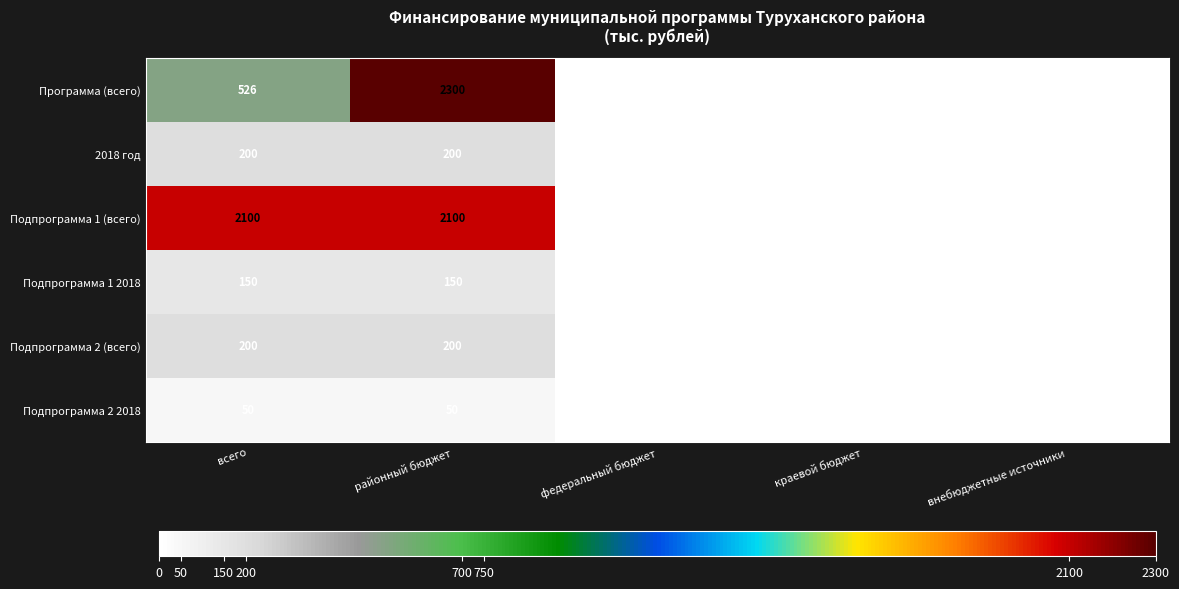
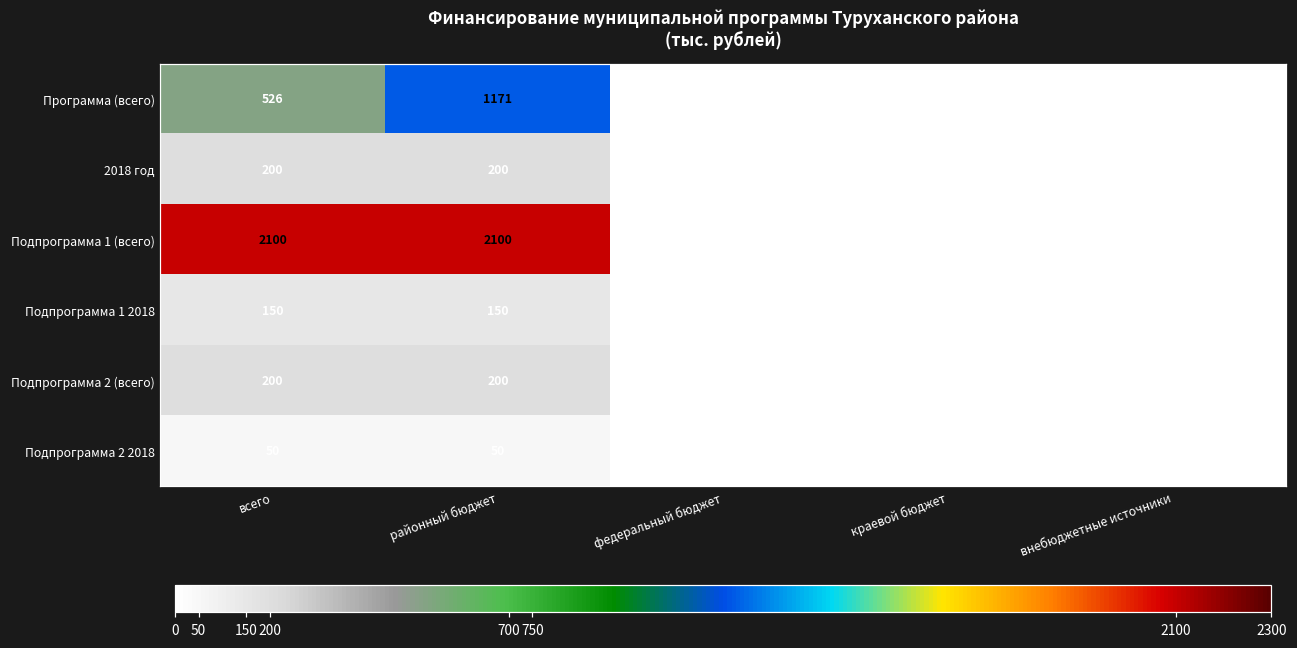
Программа (всего), районный бюджет: 2300 -> 1171
